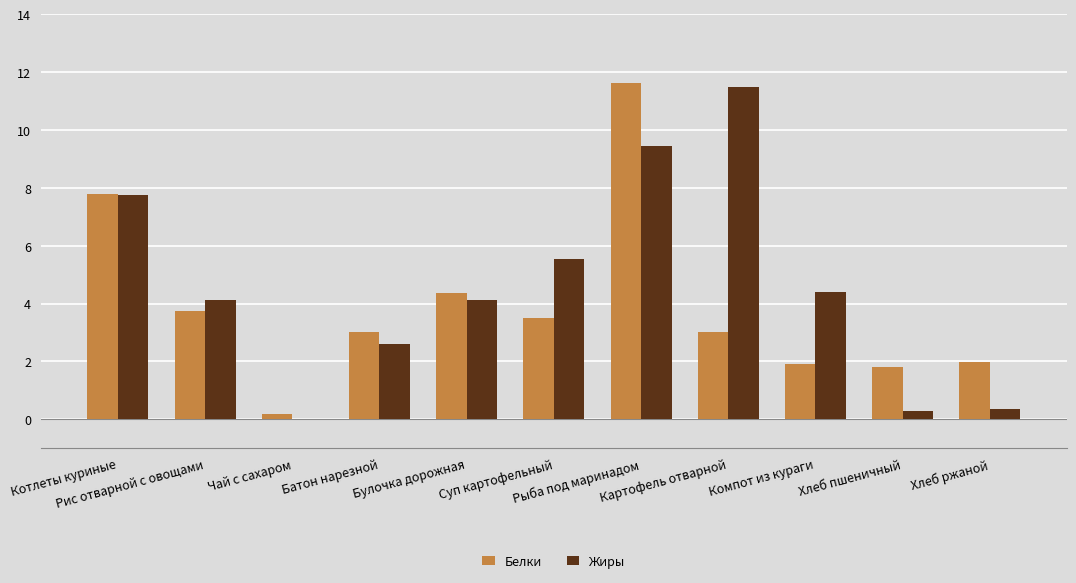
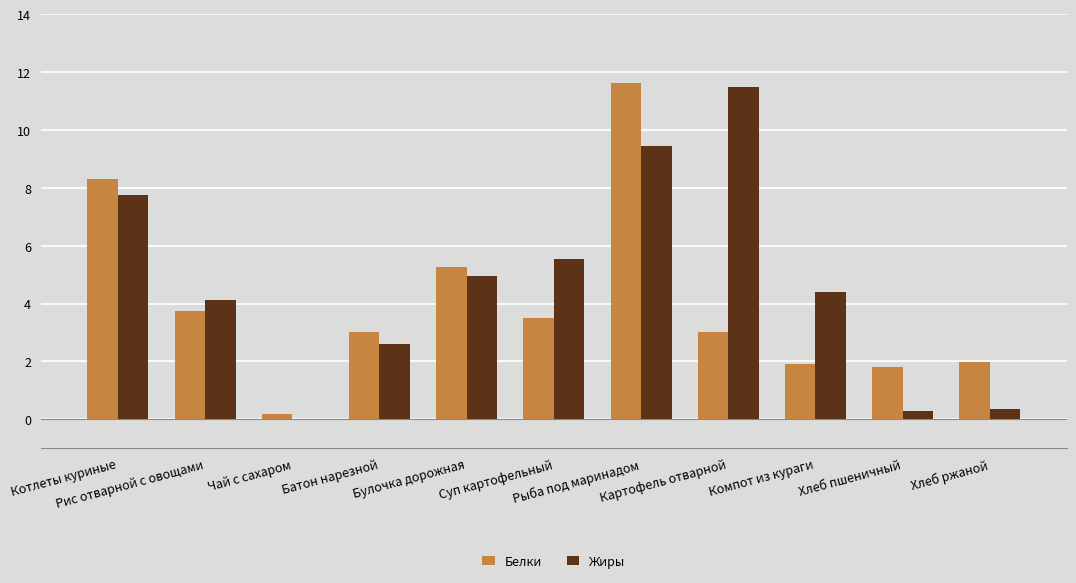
Белки, Котлеты куриные: 7.8 -> 8.3
Белки, Булочка дорожная: 4.4 -> 5.3
Жиры, Булочка дорожная: 4.1 -> 5.0
